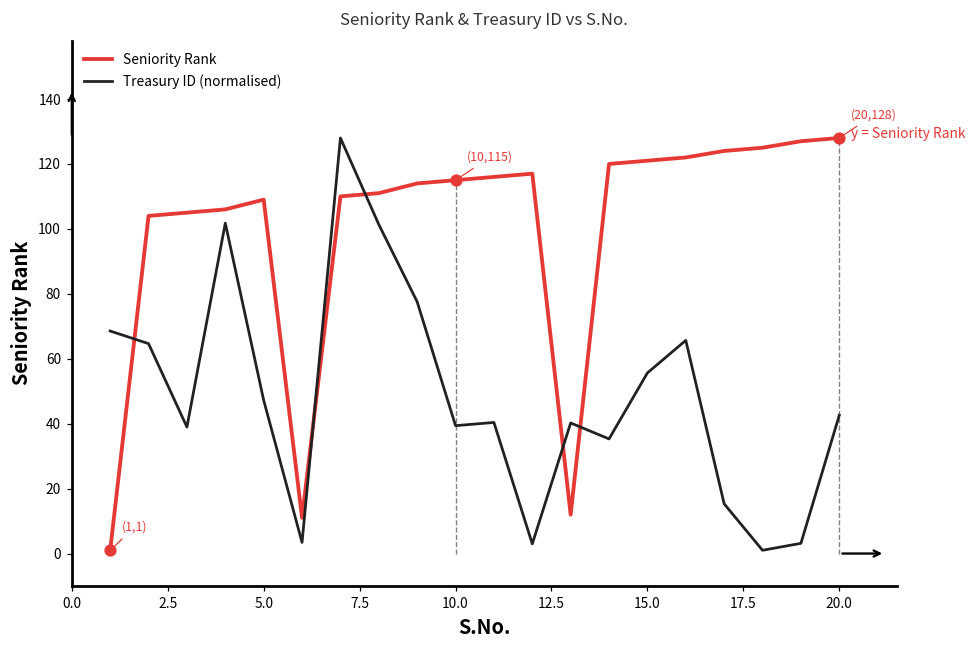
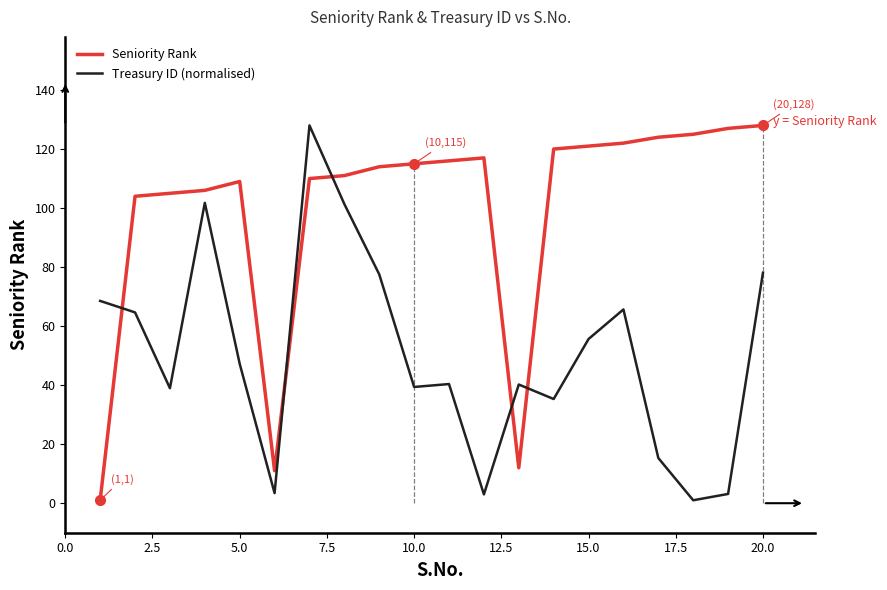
Treasury ID (normalised), 20.0: 43 -> 78
